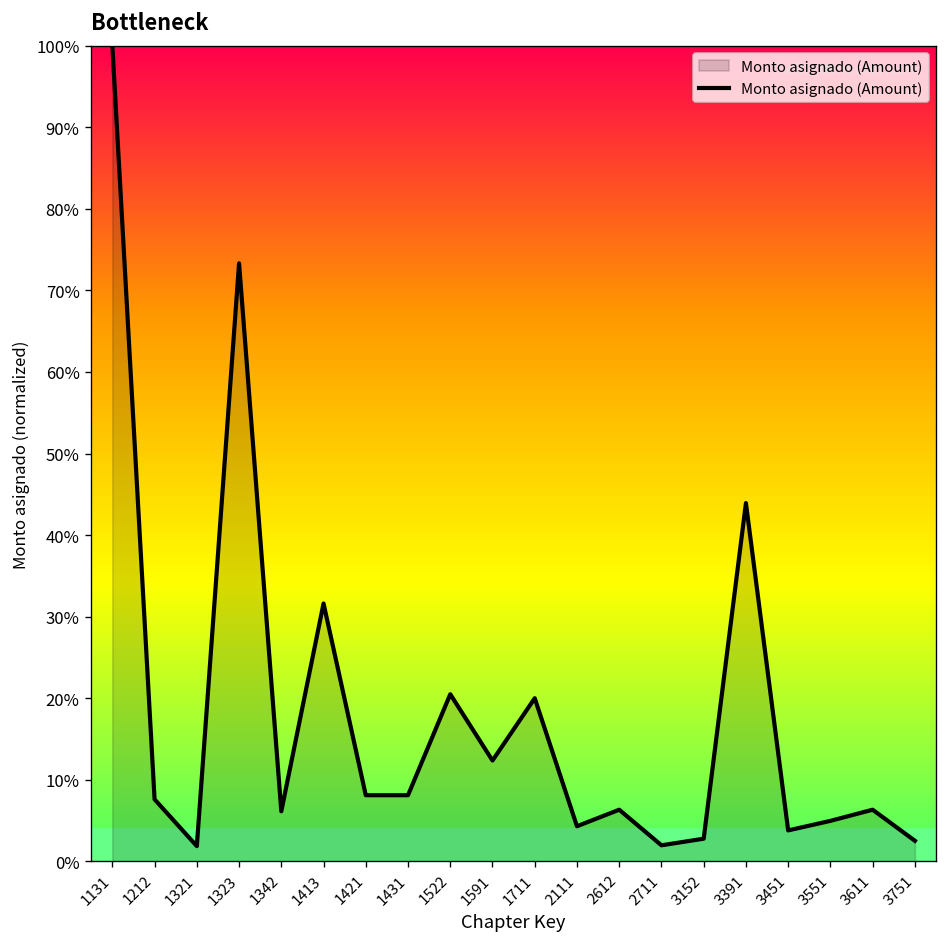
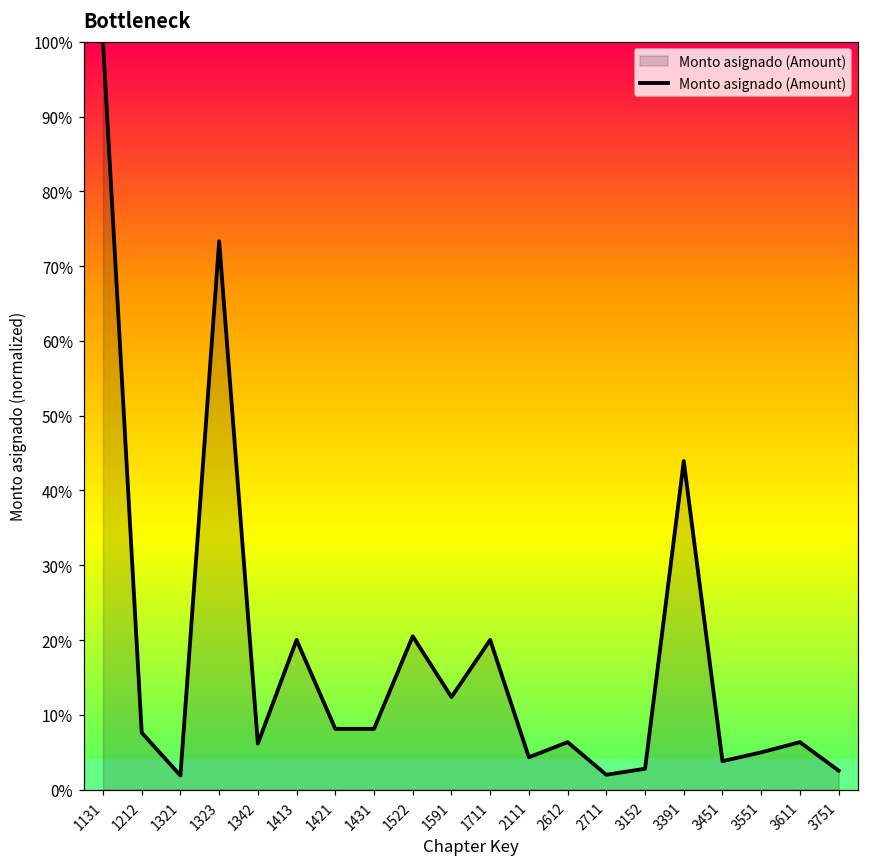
1413: 32% -> 20%
